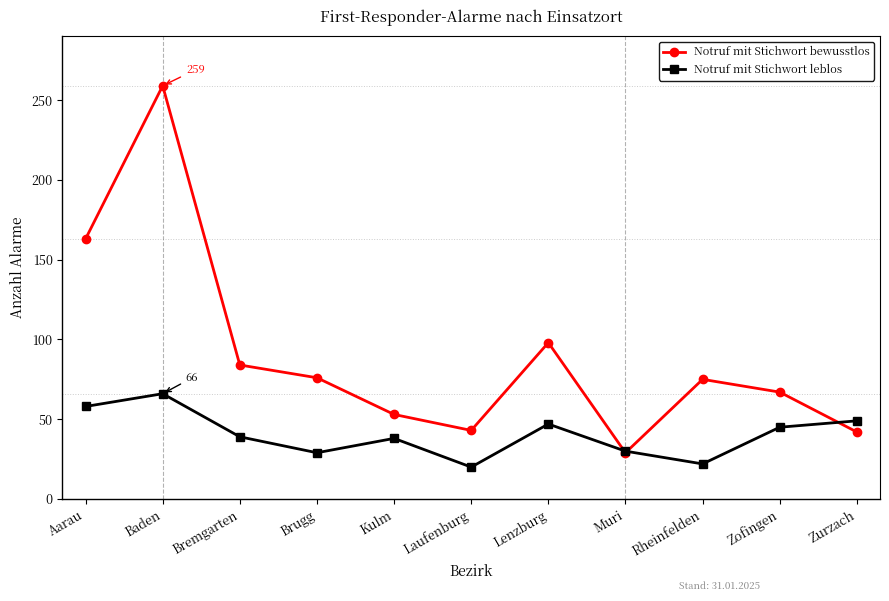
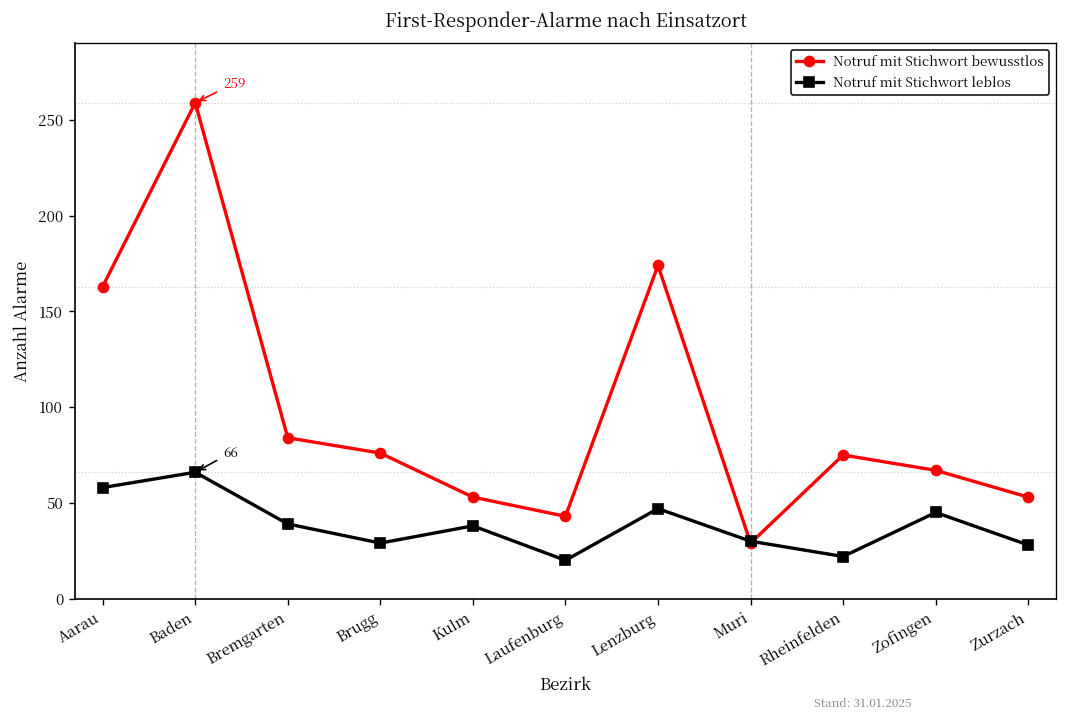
Notruf mit Stichwort bewusstlos, Lenzburg: 98 -> 174
Notruf mit Stichwort bewusstlos, Zurzach: 42 -> 53
Notruf mit Stichwort leblos, Zurzach: 49 -> 28
